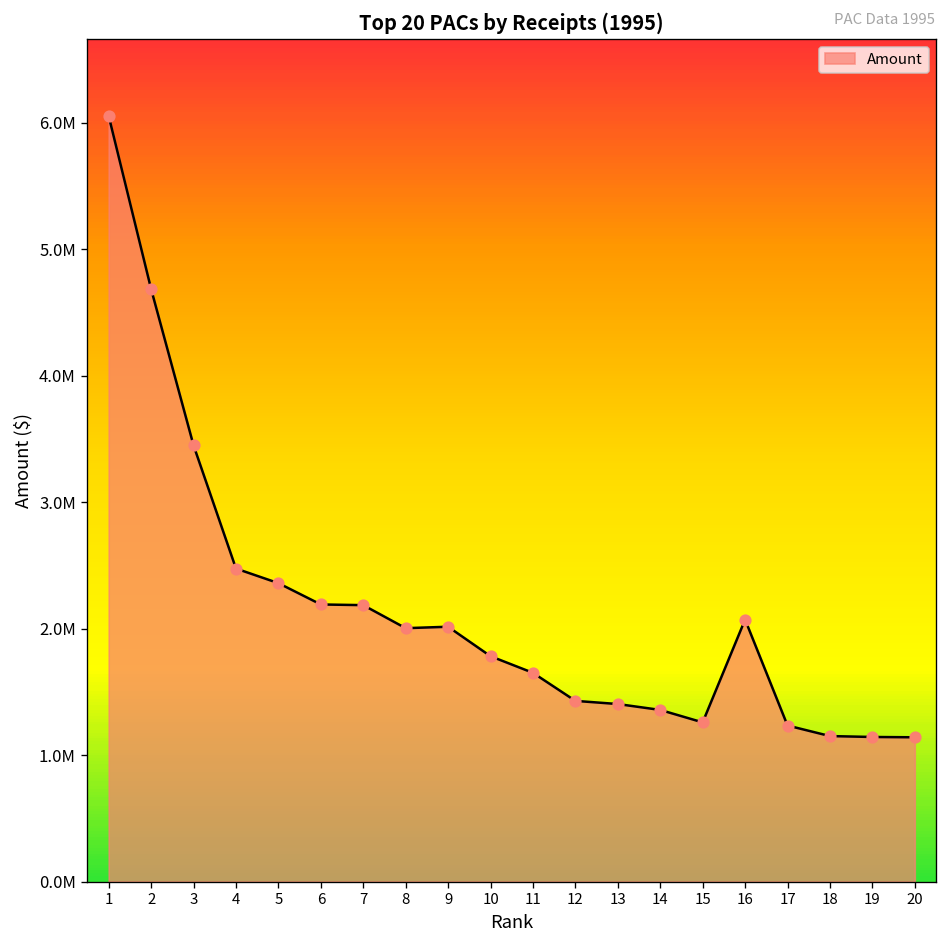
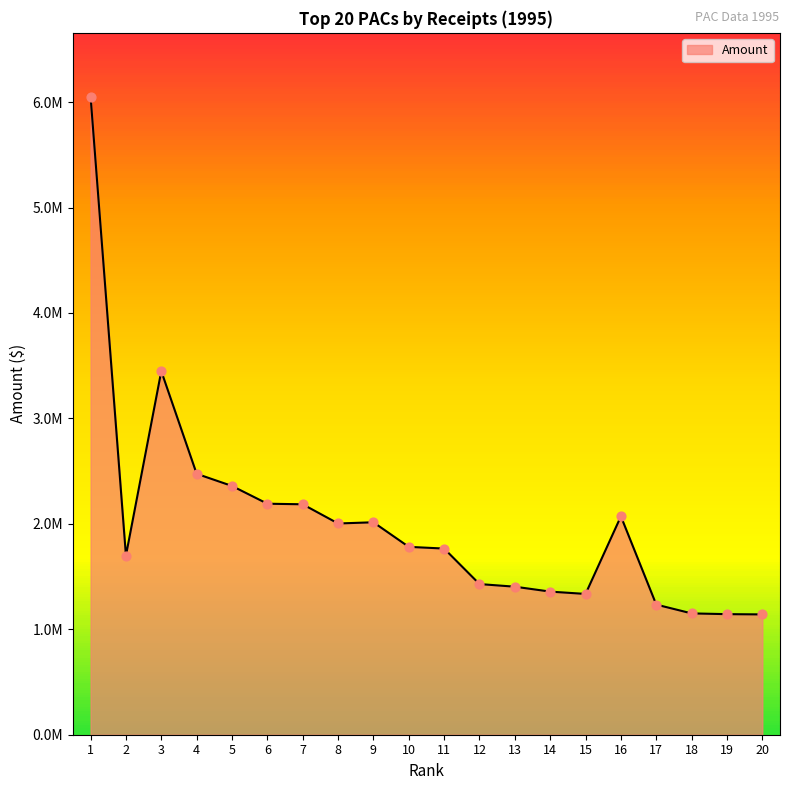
2: 4680000 -> 1700000
11: 1650000 -> 1770000
15: 1260000 -> 1340000
